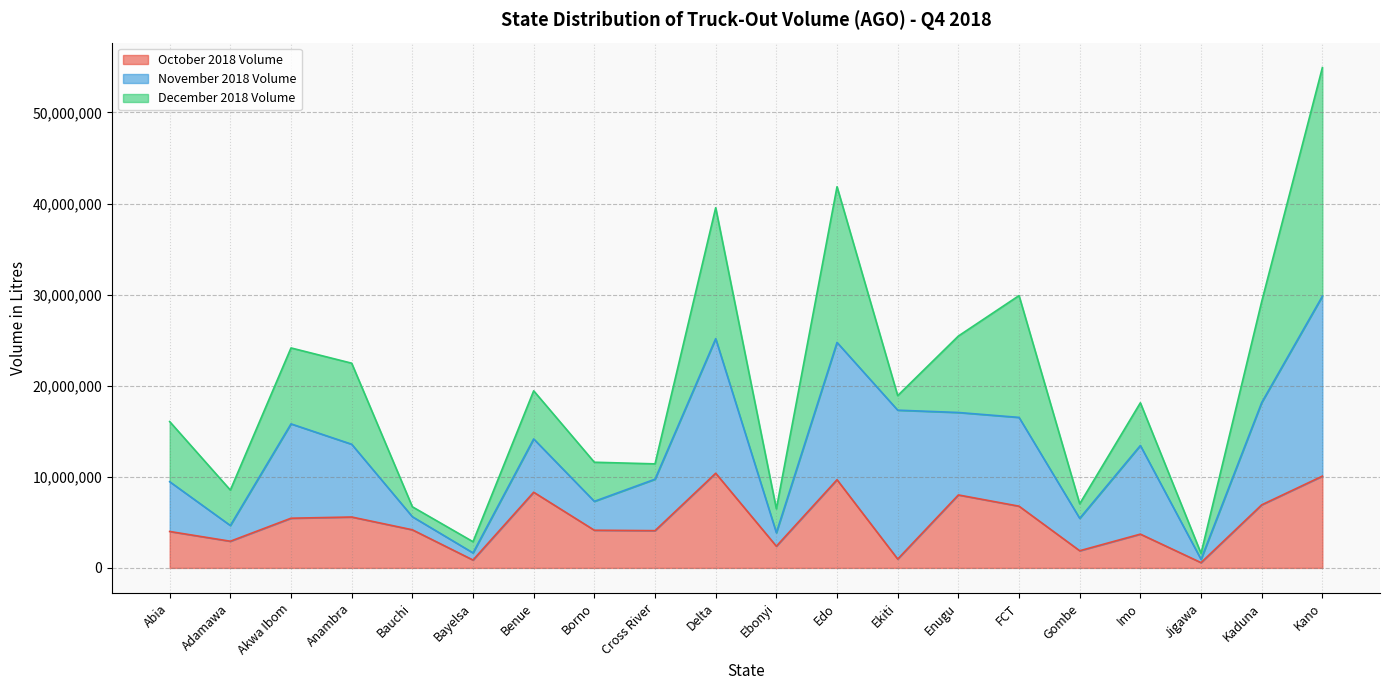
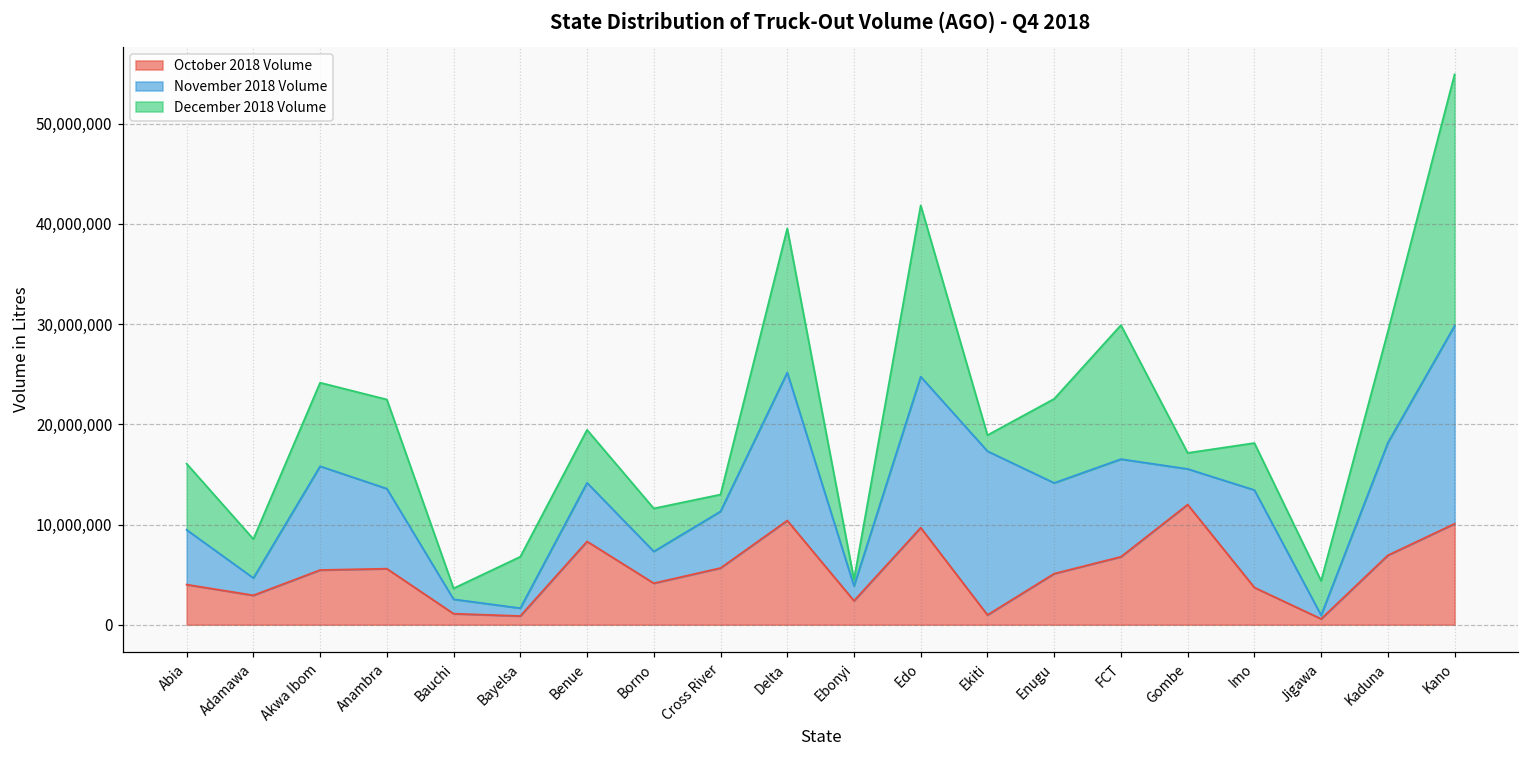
October 2018 Volume, Bauchi: 4,000,000 -> 1,000,000
December 2018 Volume, Bayelsa: 1,000,000 -> 5,000,000
October 2018 Volume, Cross River: 4,000,000 -> 6,000,000
December 2018 Volume, Ebonyi: 3,000,000 -> 1,000,000
October 2018 Volume, Enugu: 8,000,000 -> 5,000,000
October 2018 Volume, Gombe: 2,000,000 -> 12,000,000
December 2018 Volume, Jigawa: 1,000,000 -> 3,000,000
